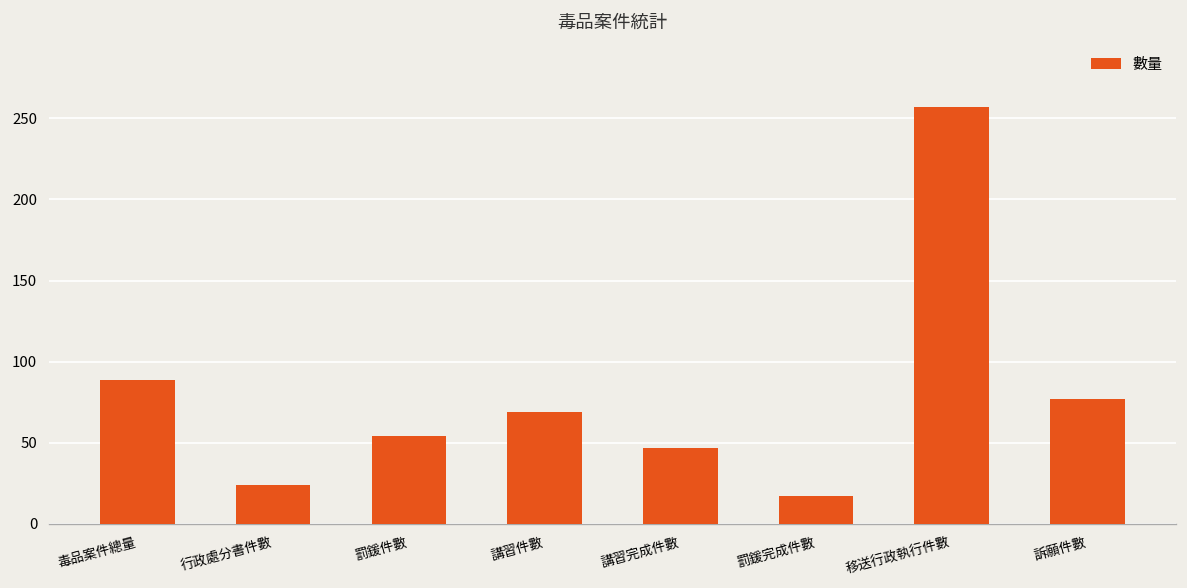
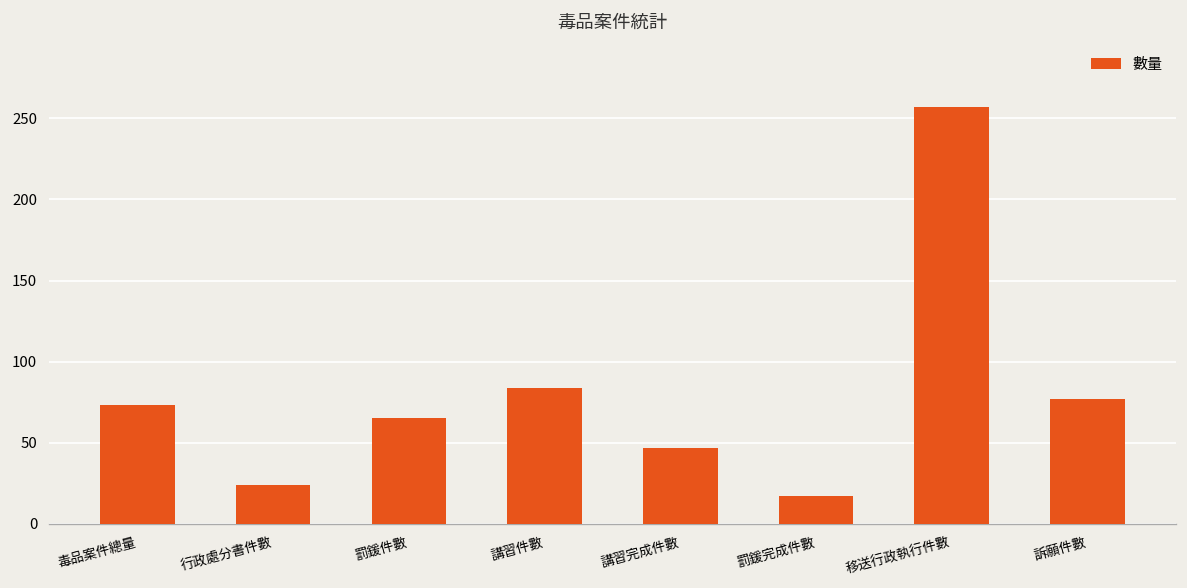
毒品案件總量: 89 -> 73
罰鍰件數: 54 -> 65
講習件數: 69 -> 84
